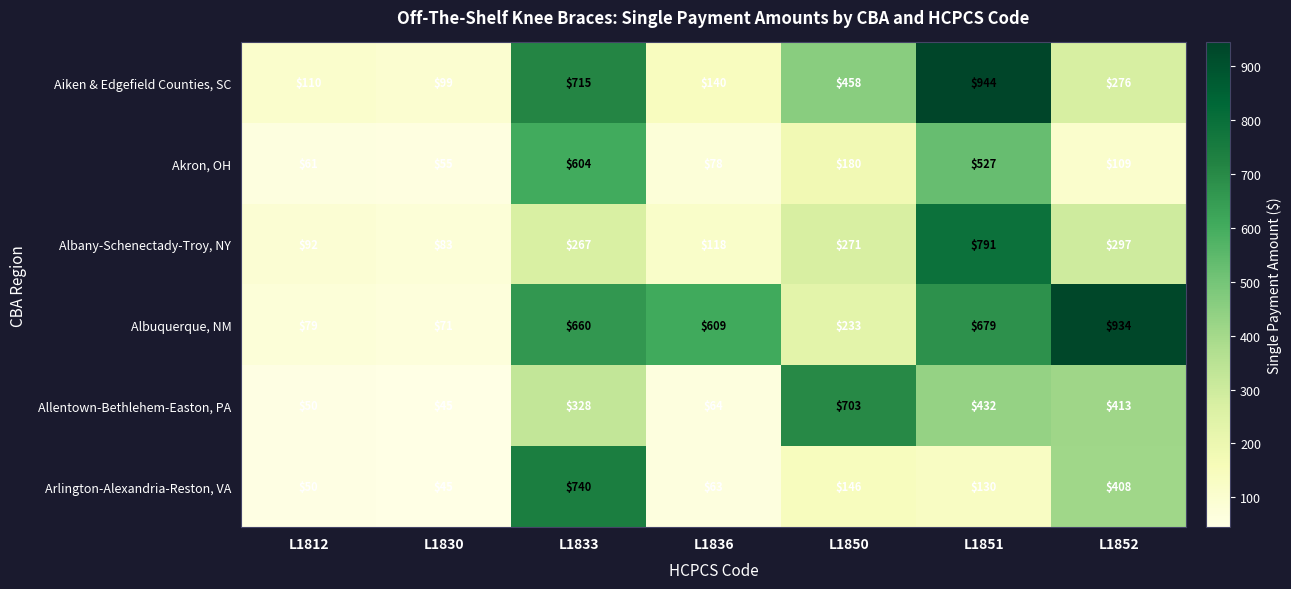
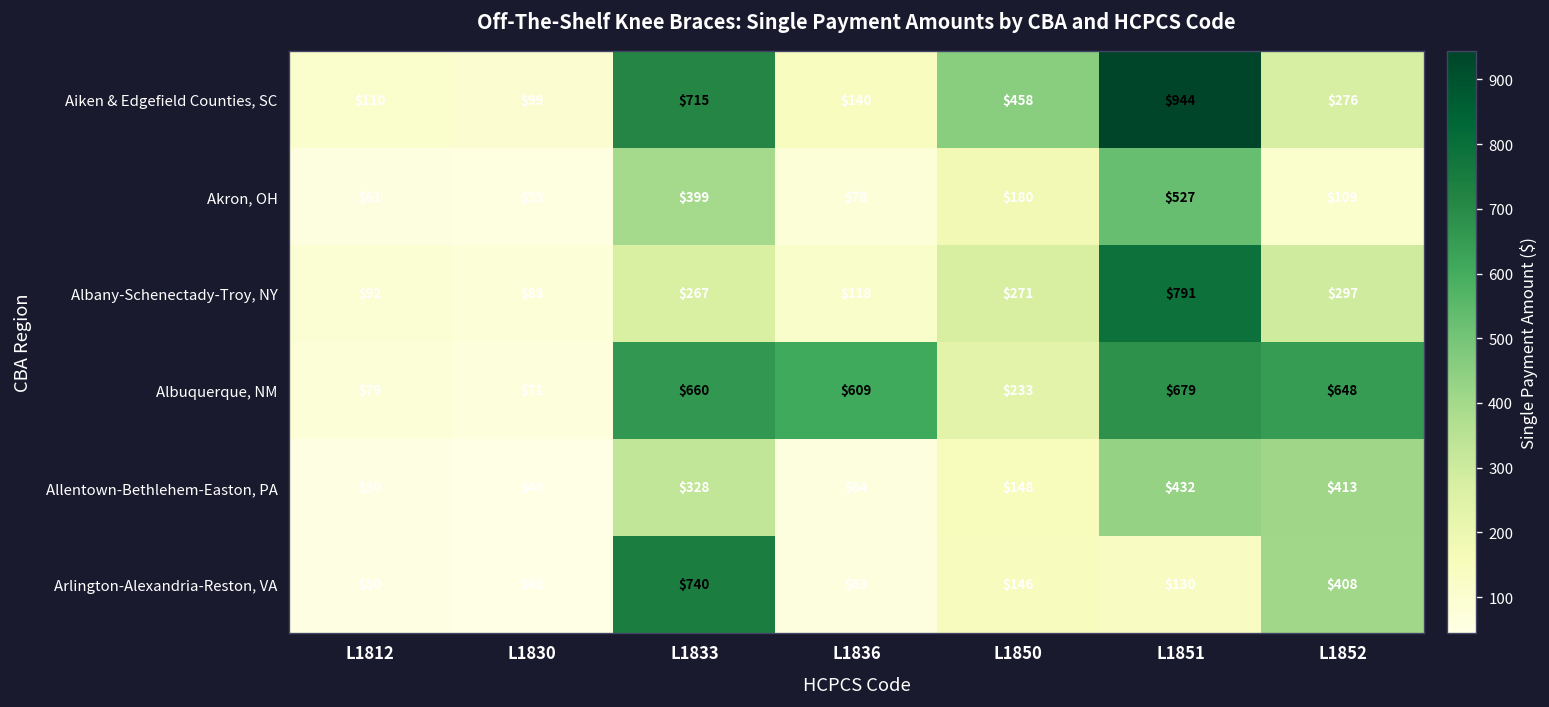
Akron, OH, L1833: $604 -> $399
Albuquerque, NM, L1852: $934 -> $648
Allentown-Bethlehem-Easton, PA, L1850: $703 -> $148
